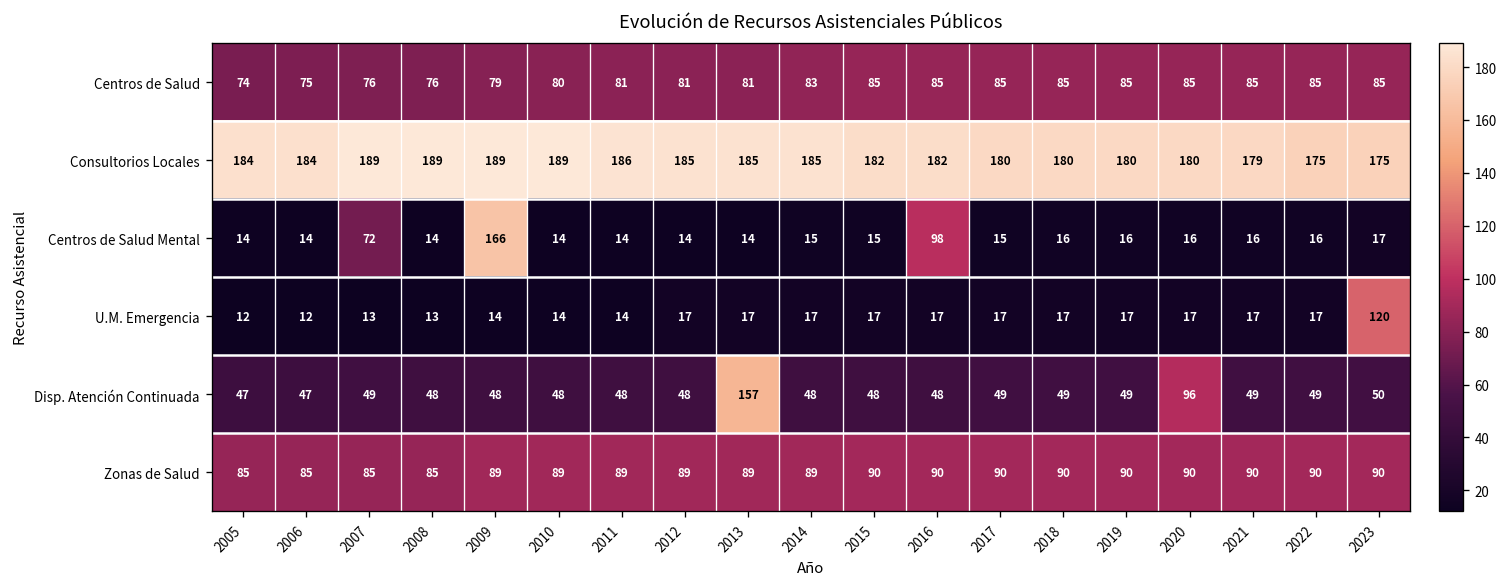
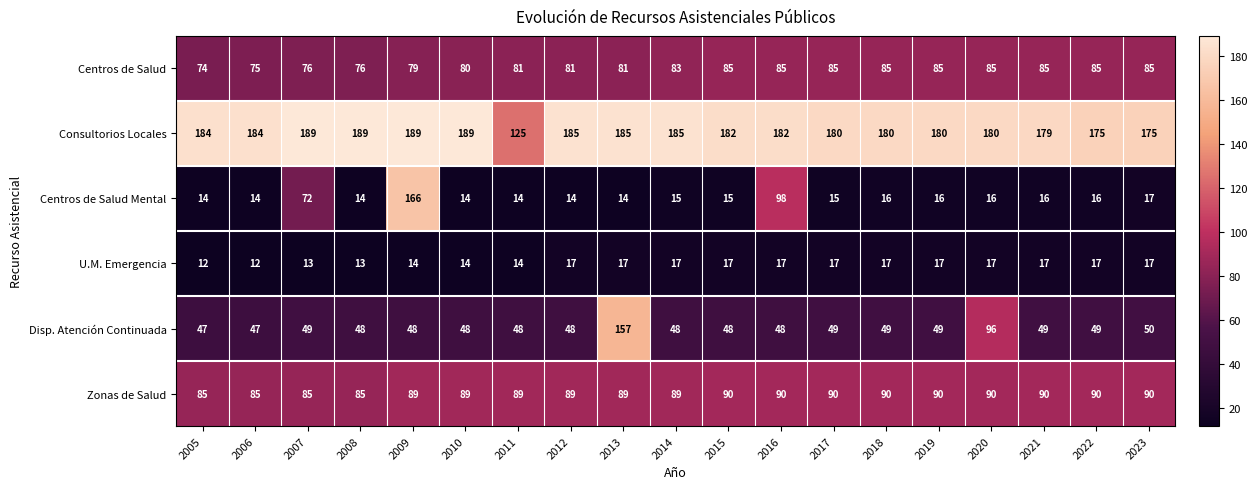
Consultorios Locales, 2011: 186 -> 125
U.M. Emergencia, 2023: 120 -> 17
